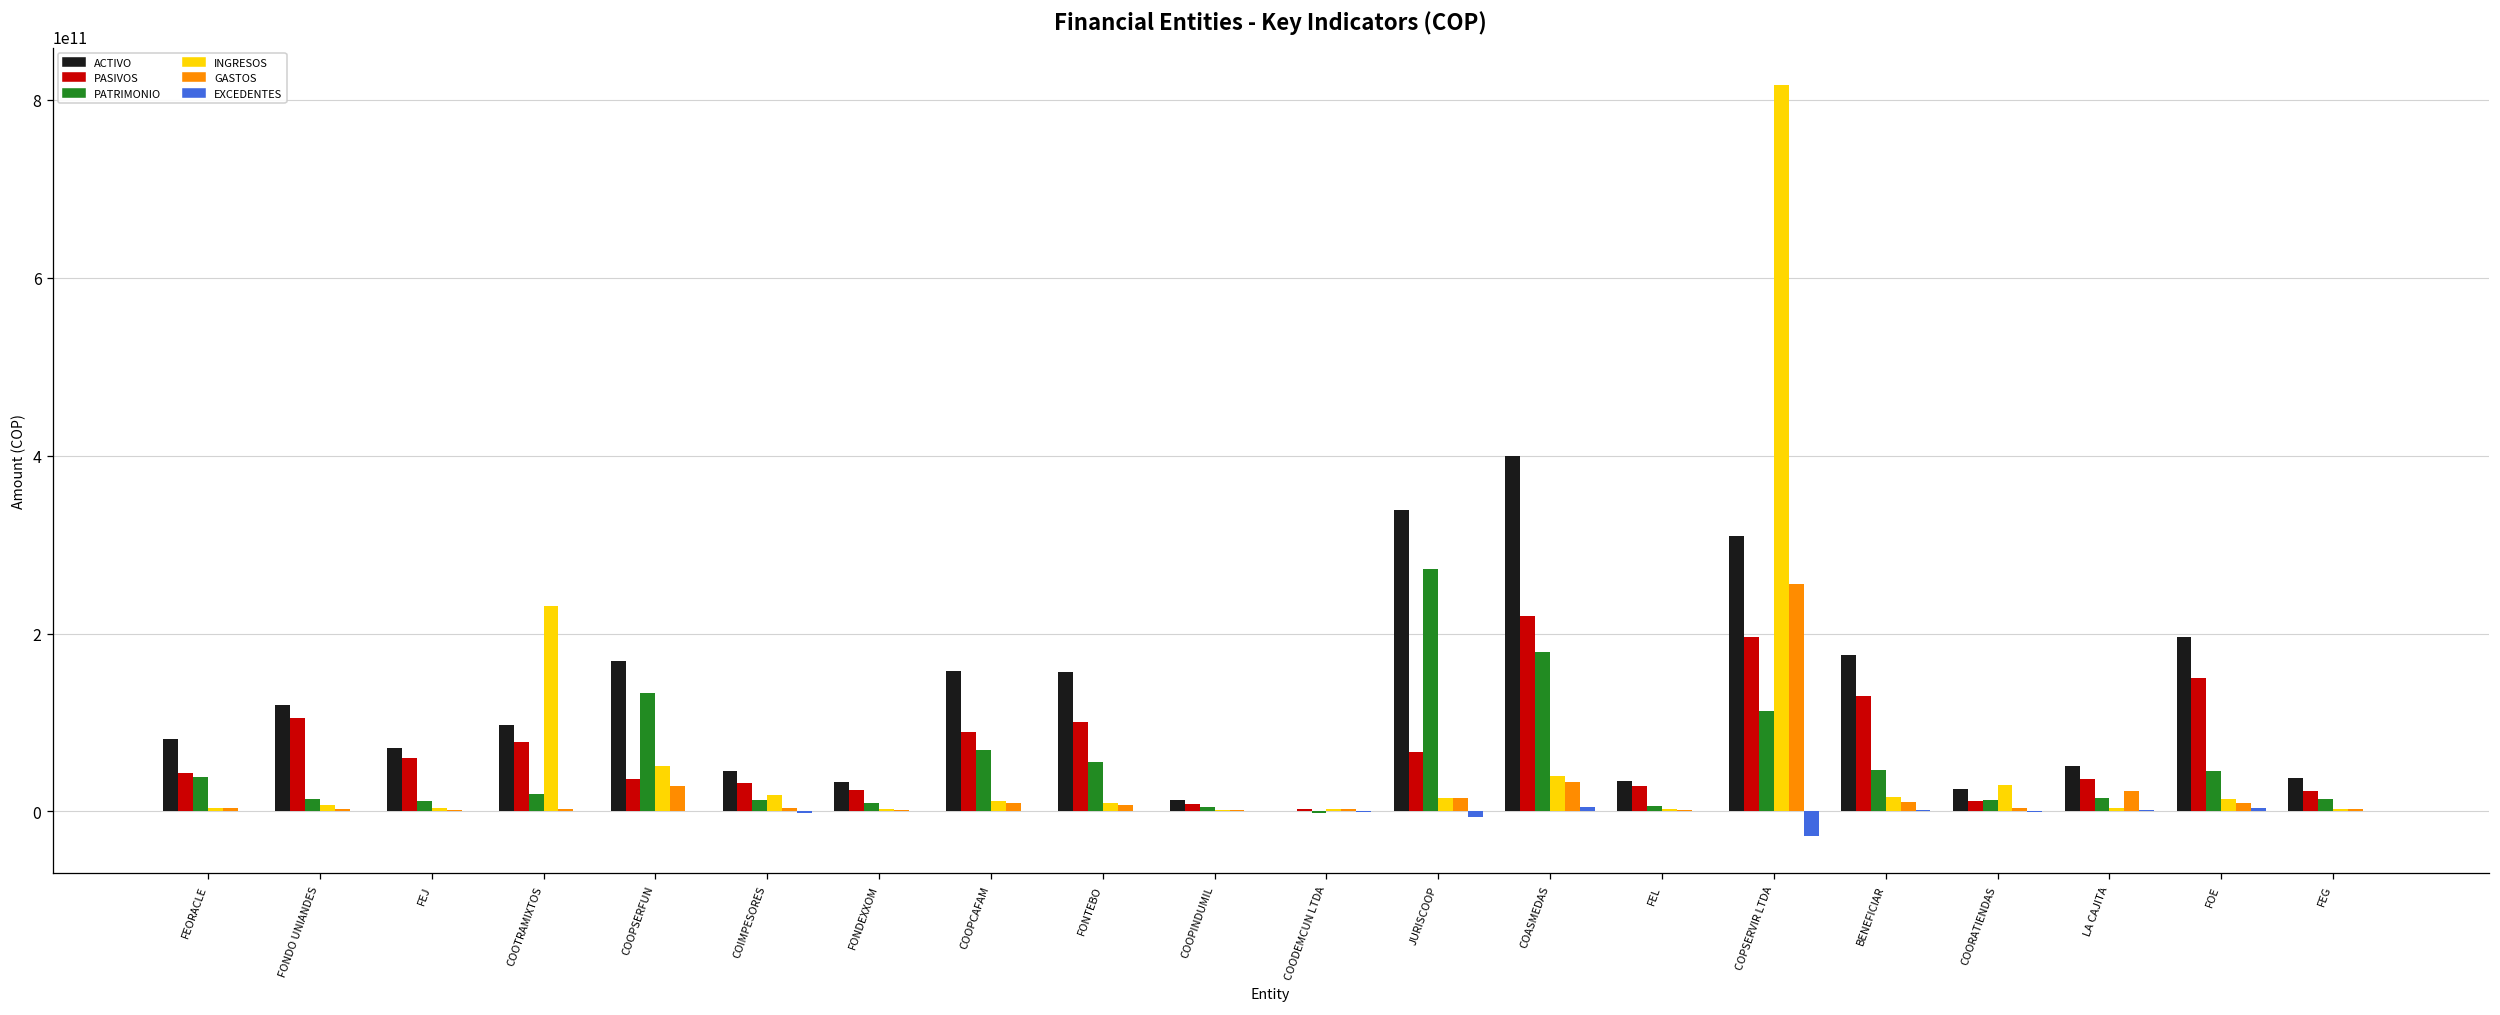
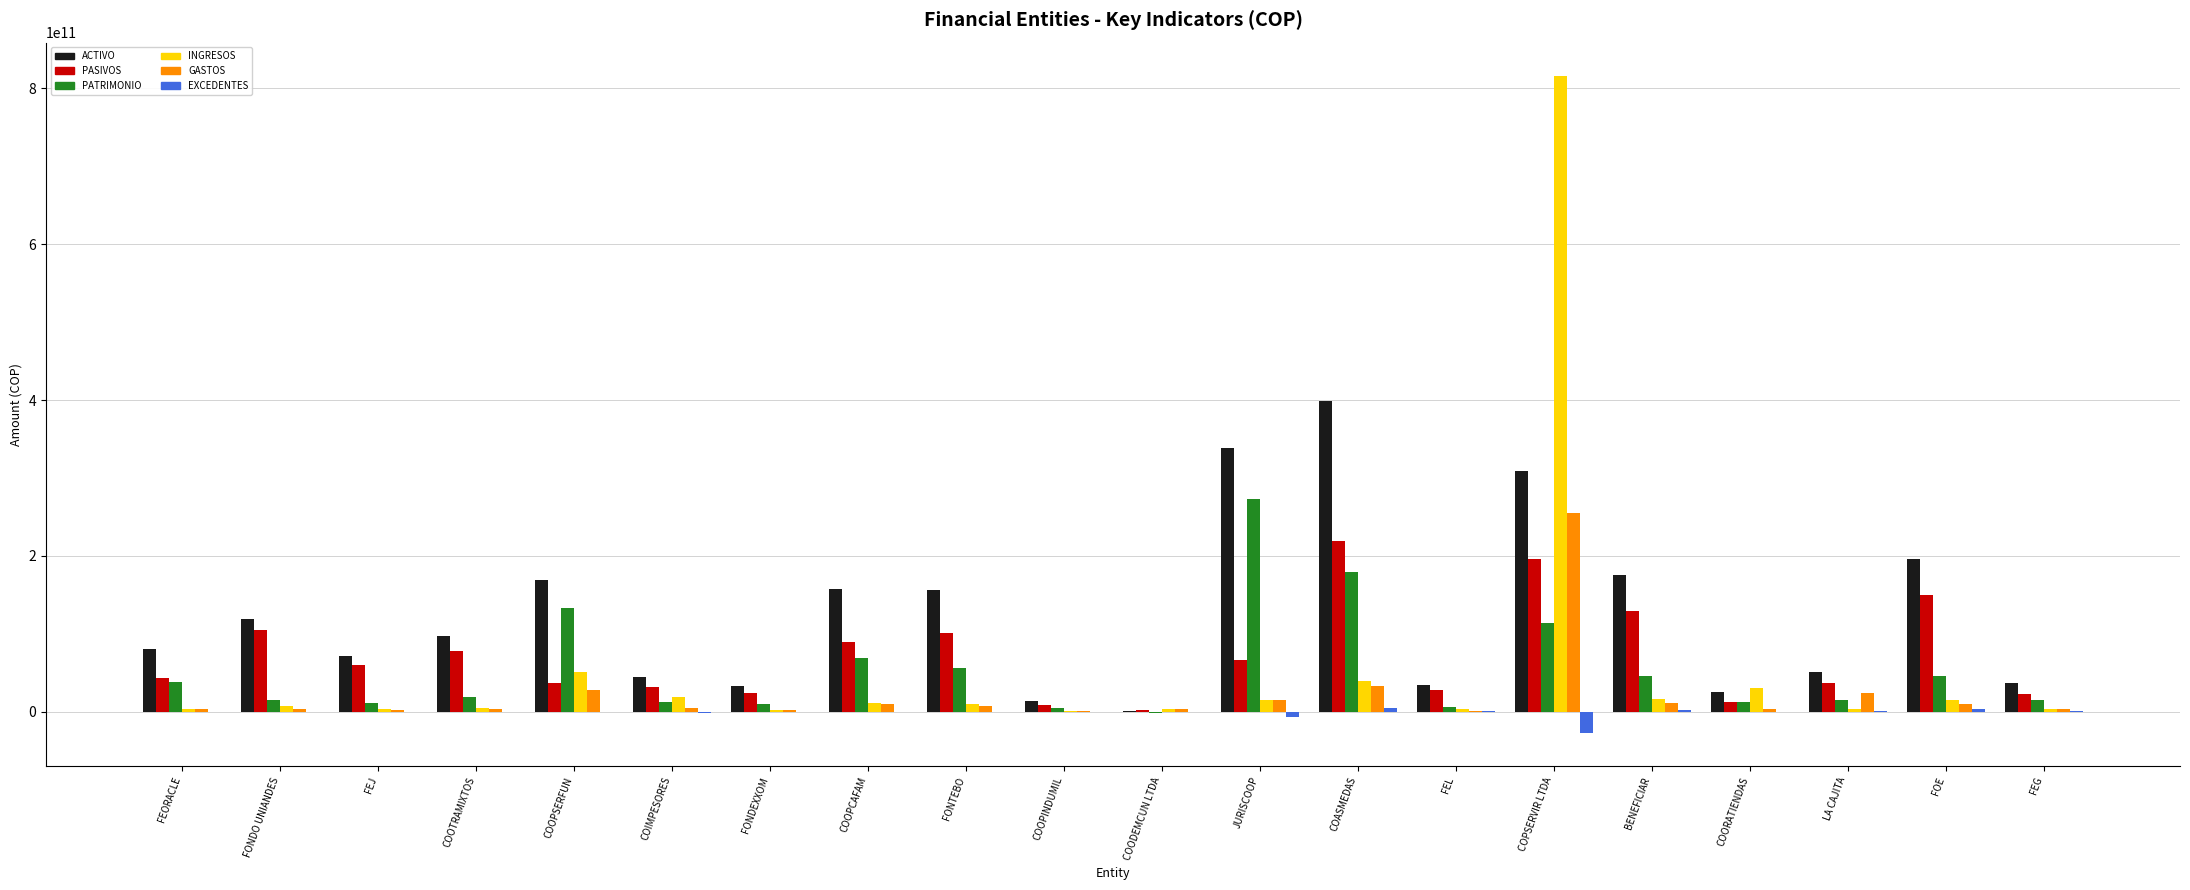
INGRESOS, COOTRAMIXTOS: 230000000000 -> 10000000000
